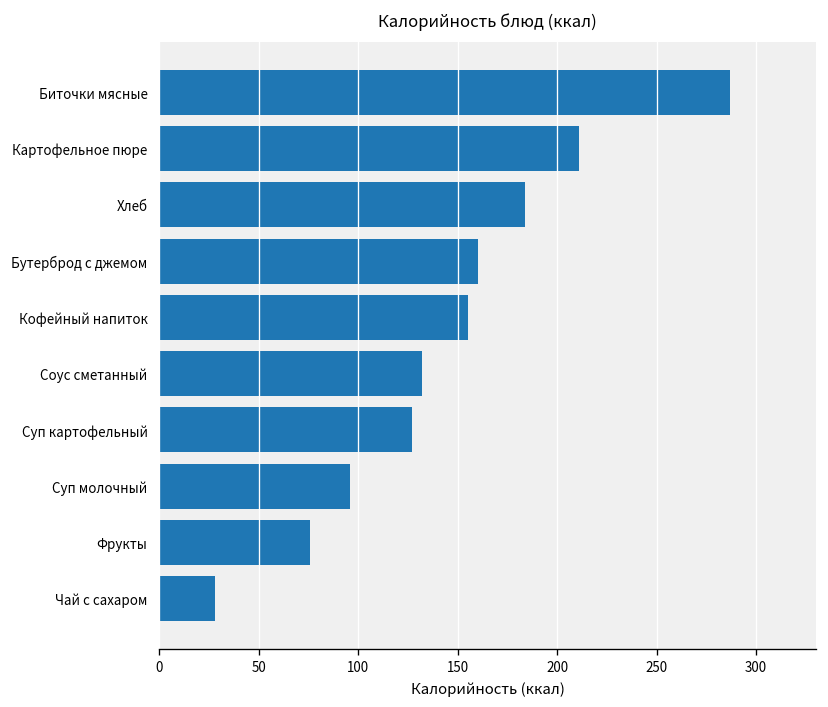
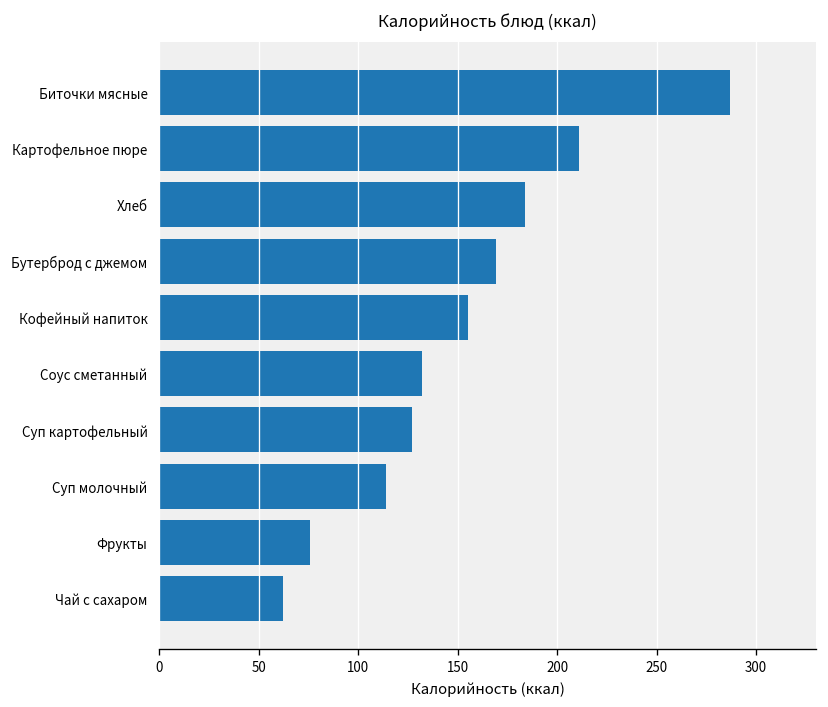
Бутерброд с джемом: 160 -> 169
Суп молочный: 96 -> 114
Чай с сахаром: 28 -> 62
